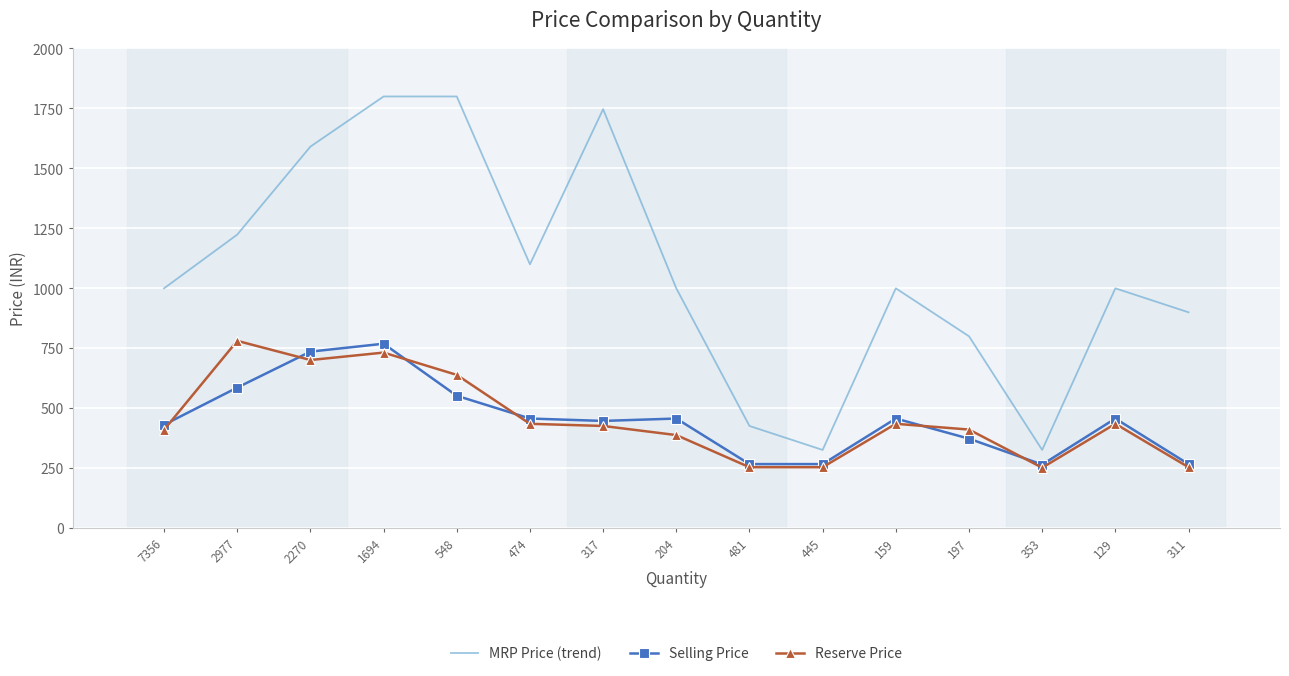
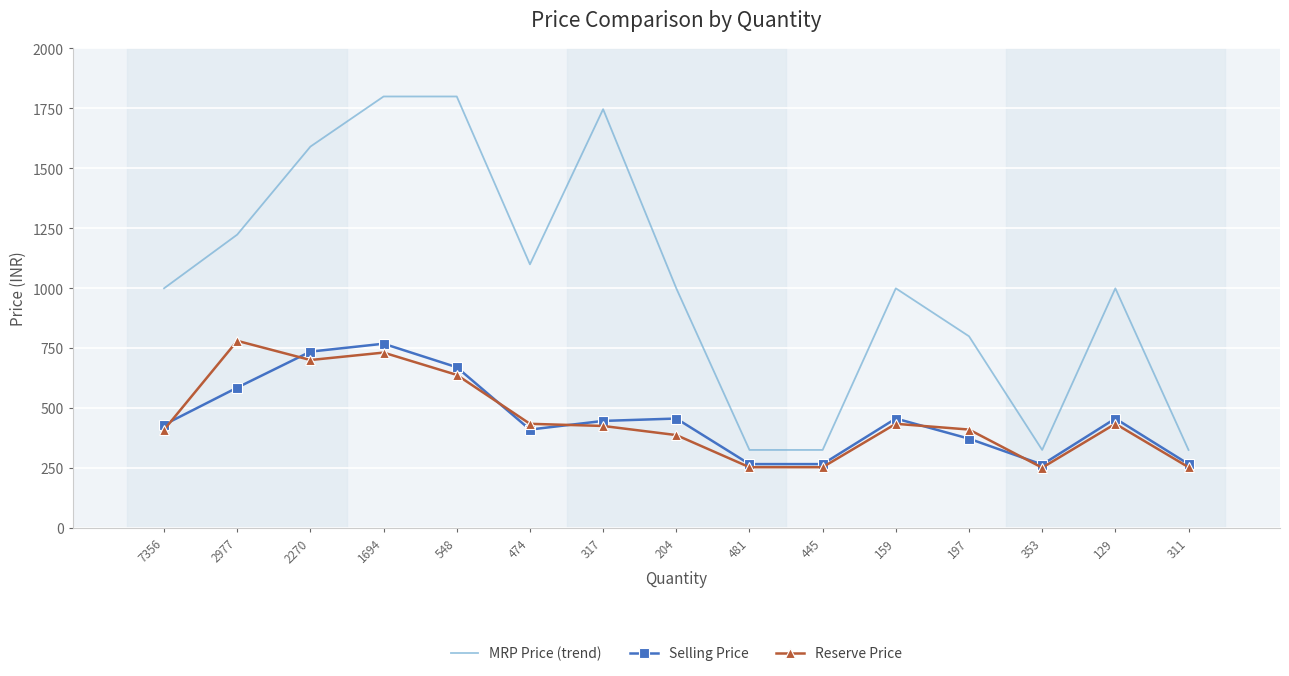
Selling Price, 548: 550 -> 670
Selling Price, 474: 460 -> 410
MRP Price (trend), 481: 430 -> 330
MRP Price (trend), 311: 900 -> 330
